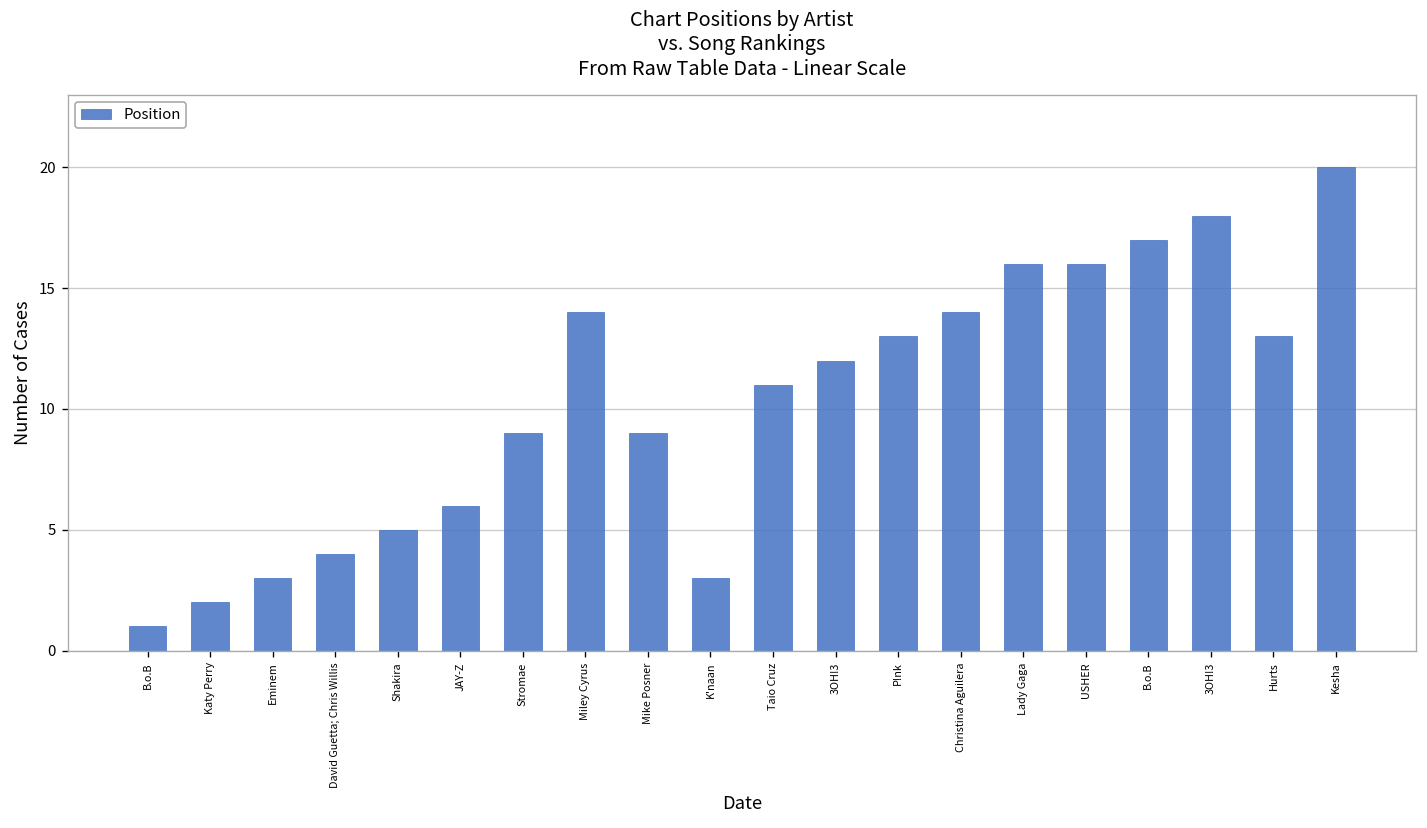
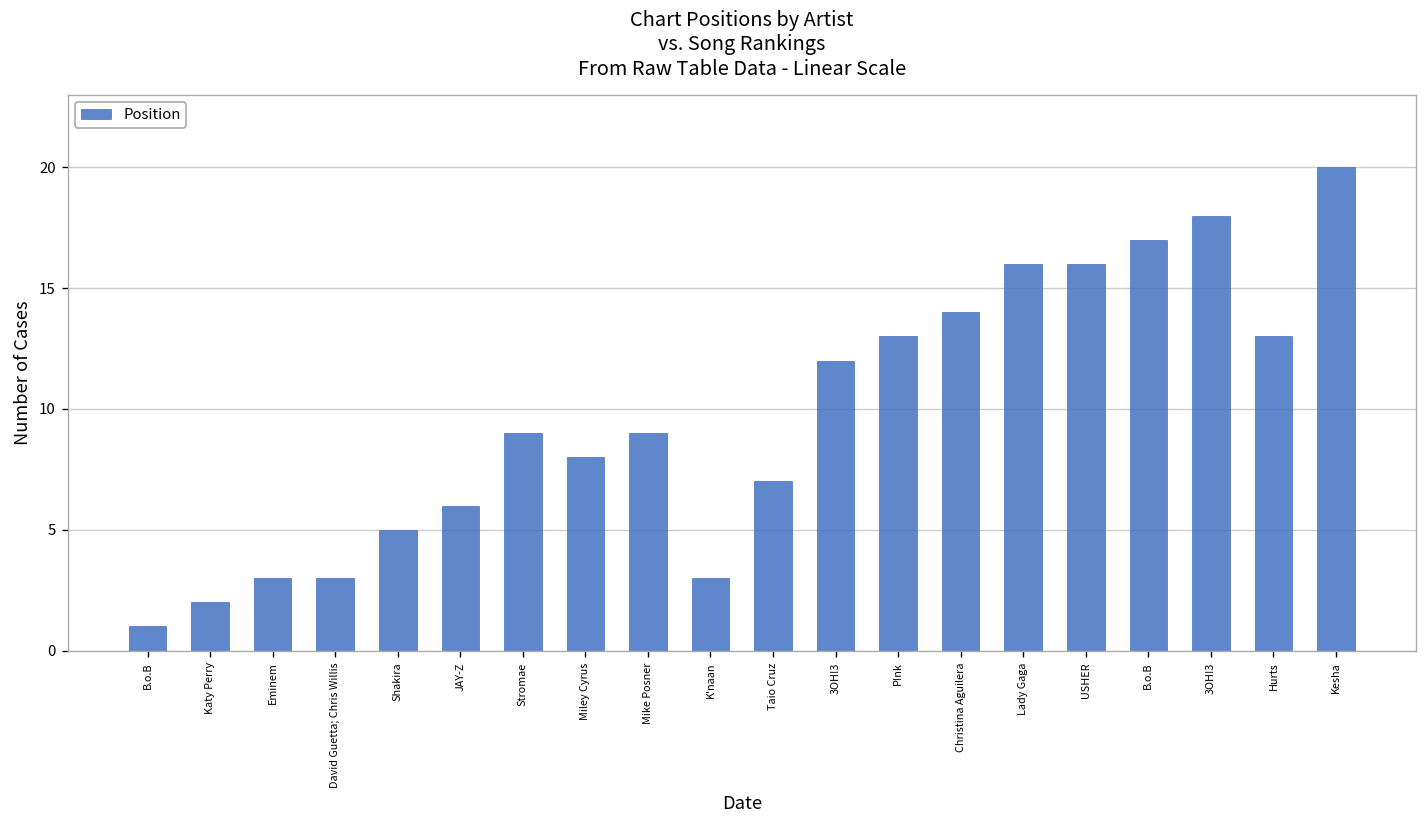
David Guetta; Chris Willis: 4 -> 3
Miley Cyrus: 14 -> 8
Taio Cruz: 11 -> 7
